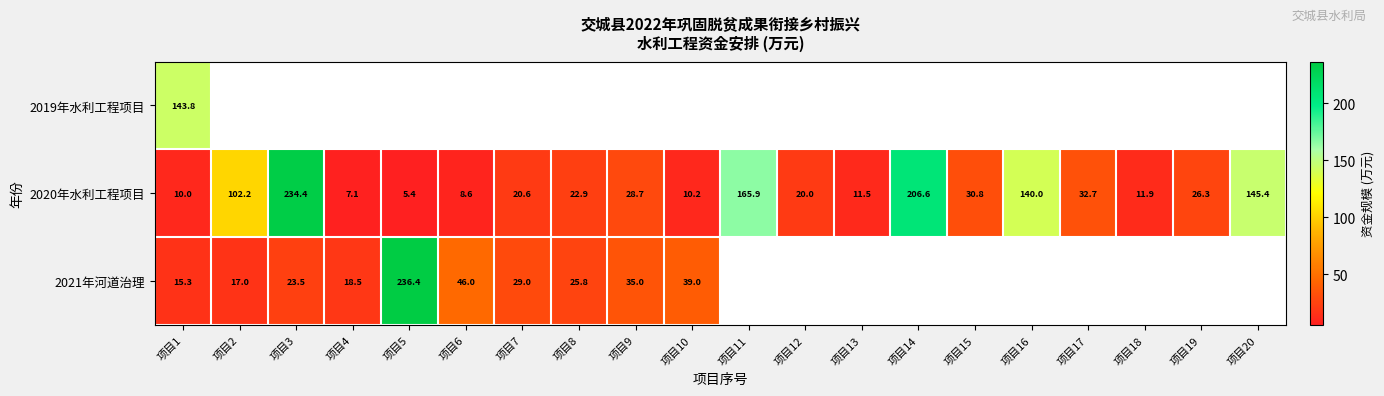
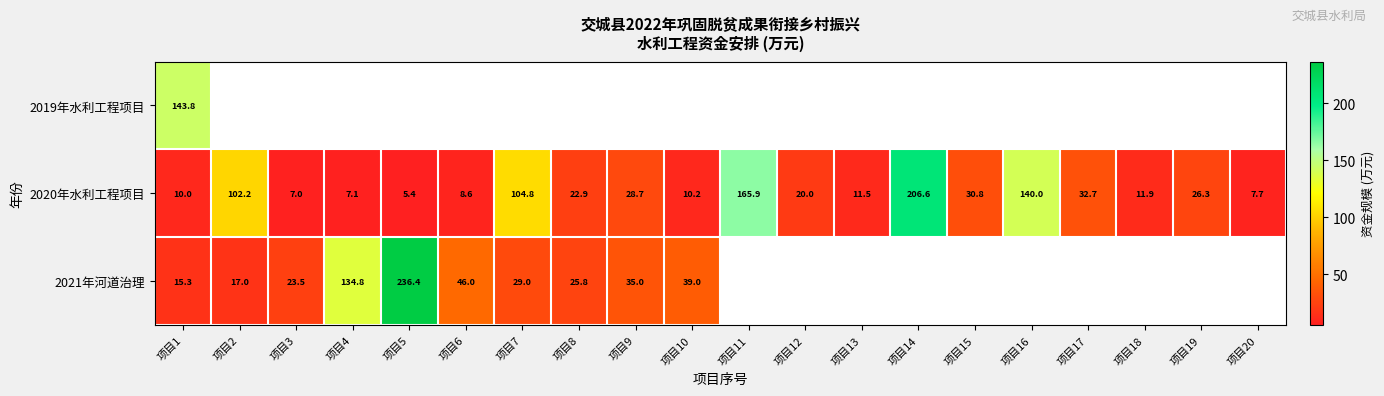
2020年水利工程项目, 项目3: 234.4 -> 7.0
2020年水利工程项目, 项目7: 20.6 -> 104.8
2020年水利工程项目, 项目20: 145.4 -> 7.7
2021年河道治理, 项目4: 18.5 -> 134.8
